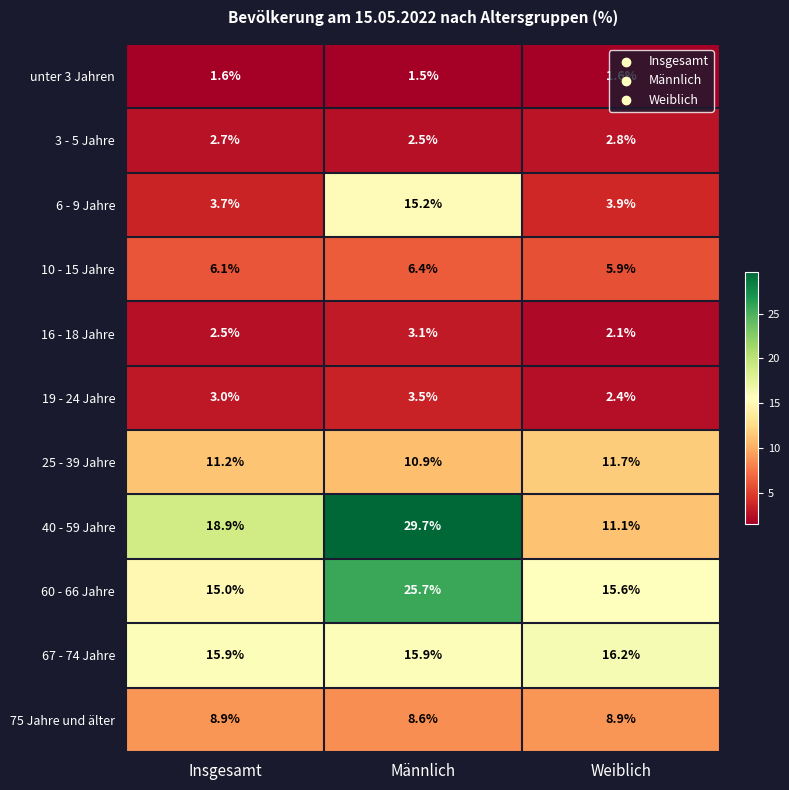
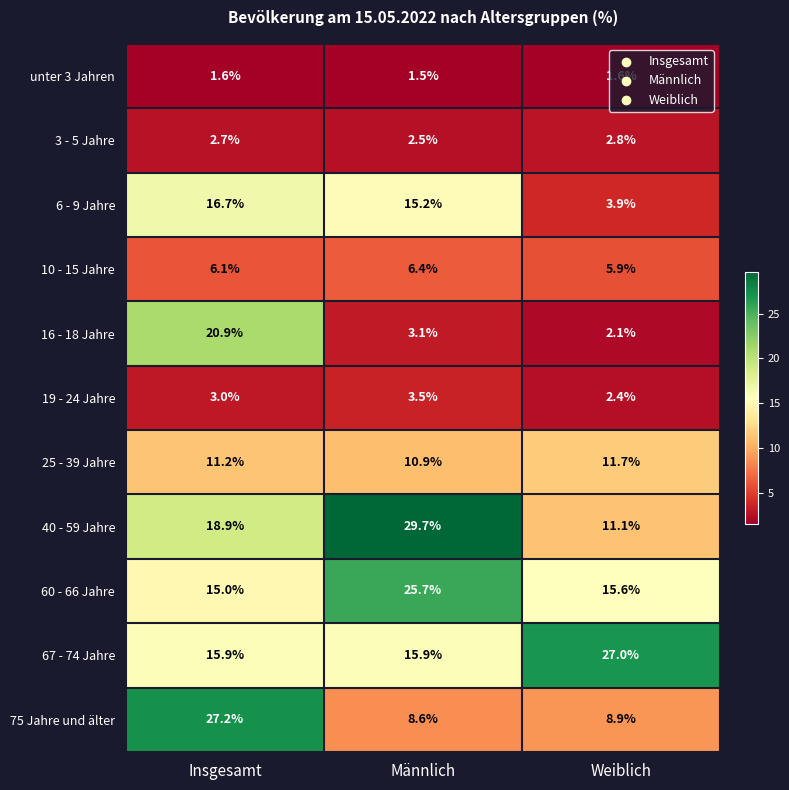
6 - 9 Jahre, Insgesamt: 3.7% -> 16.7%
16 - 18 Jahre, Insgesamt: 2.5% -> 20.9%
67 - 74 Jahre, Weiblich: 16.2% -> 27.0%
75 Jahre und älter, Insgesamt: 8.9% -> 27.2%
